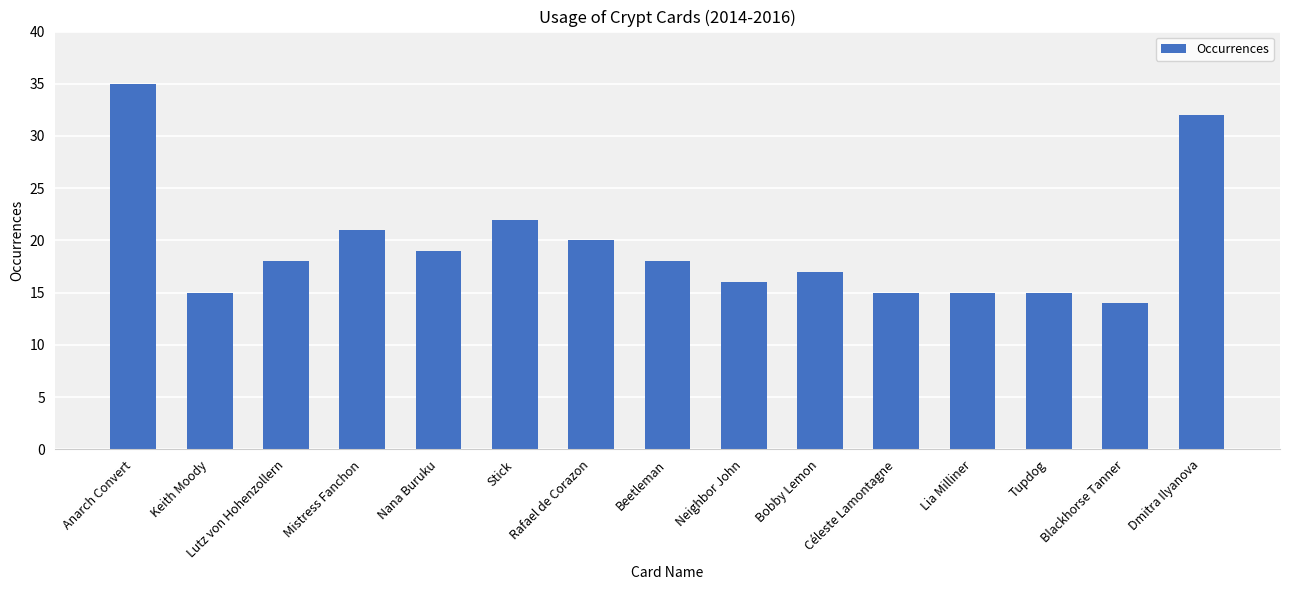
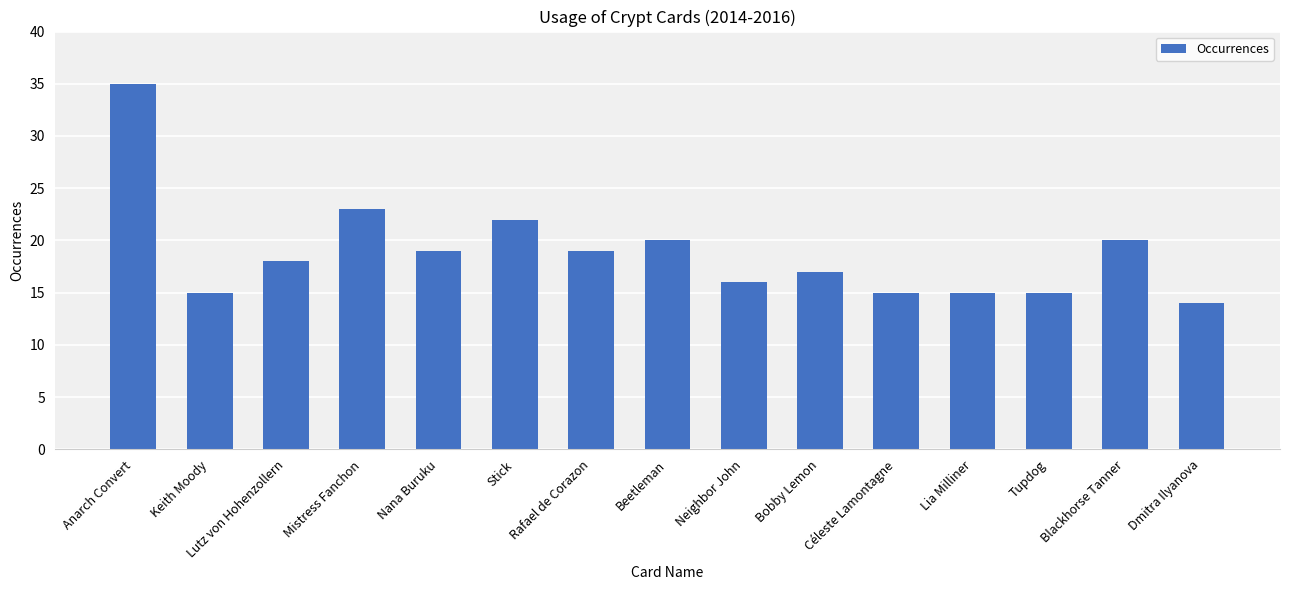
Mistress Fanchon: 21 -> 23
Rafael de Corazon: 20 -> 19
Beetleman: 18 -> 20
Blackhorse Tanner: 14 -> 20
Dmitra Ilyanova: 32 -> 14
